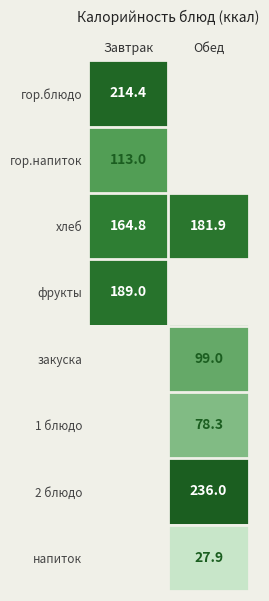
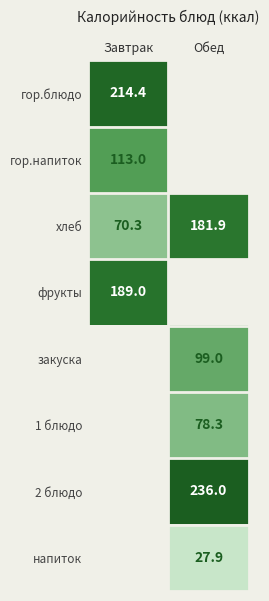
хлеб, Завтрак: 164.8 -> 70.3
